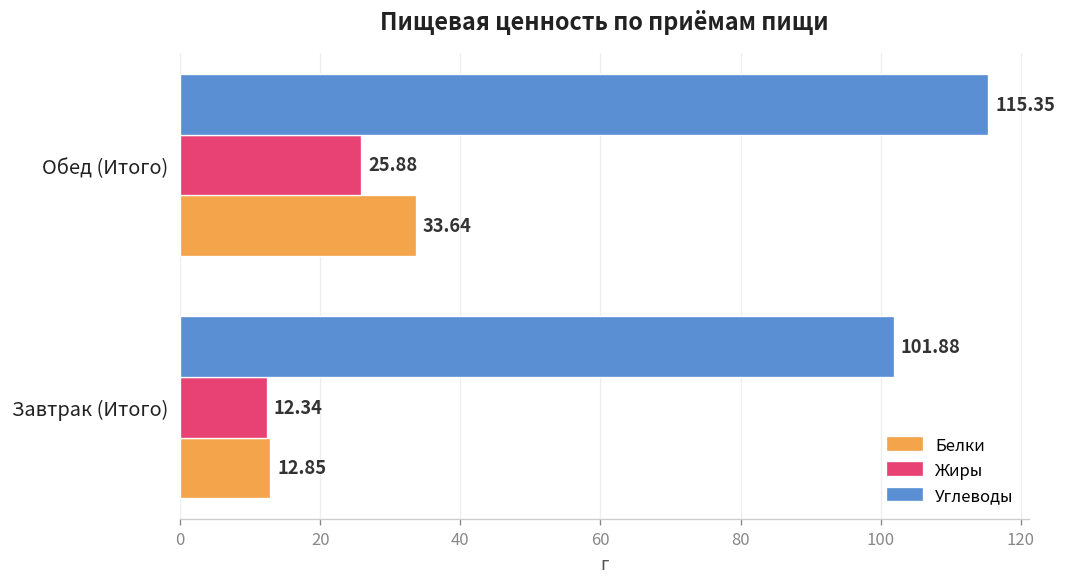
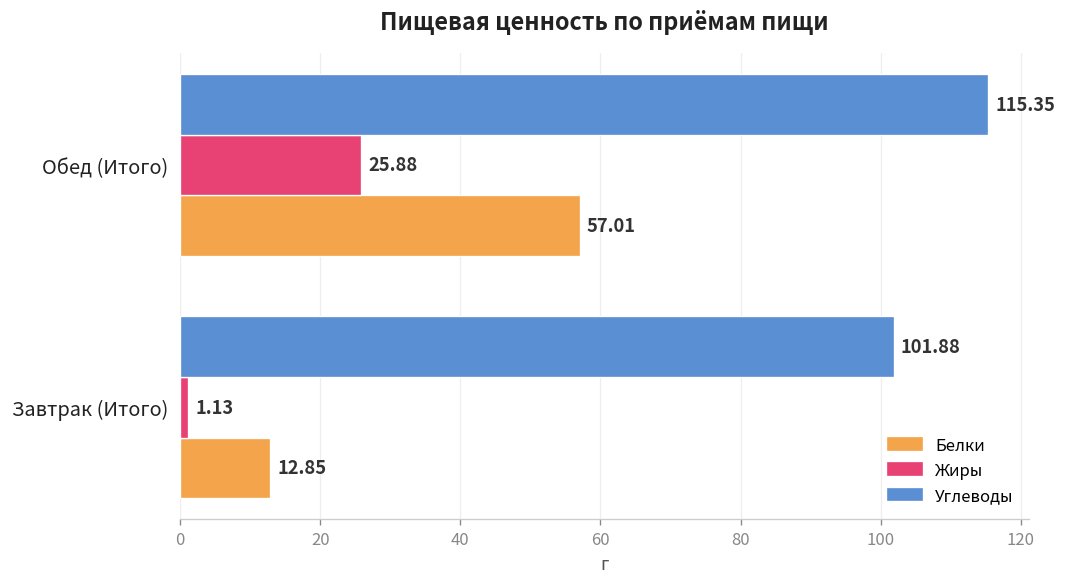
Белки, Обед (Итого): 33.64 -> 57.01
Жиры, Завтрак (Итого): 12.34 -> 1.13
